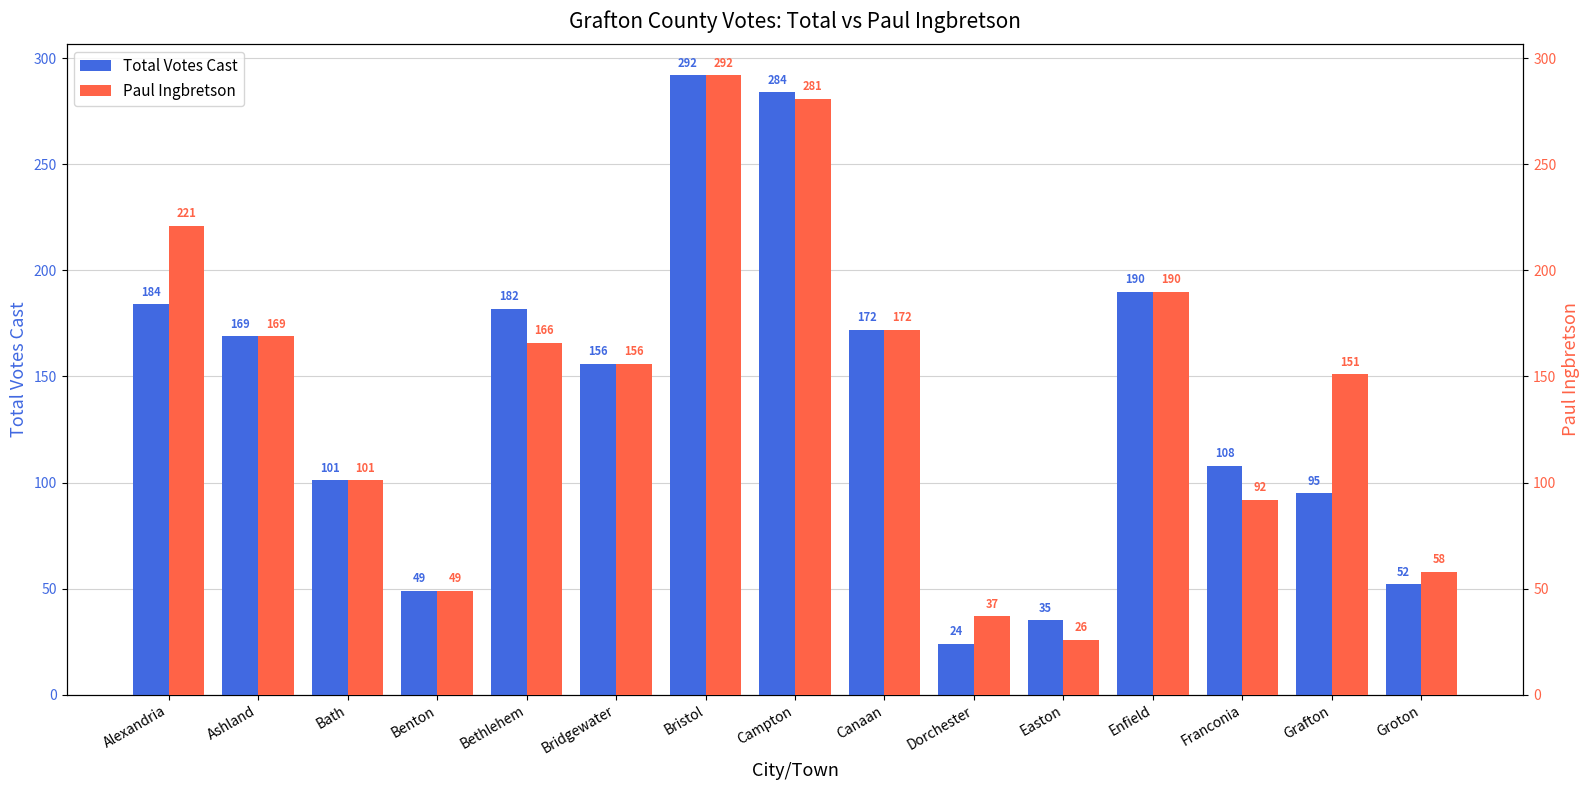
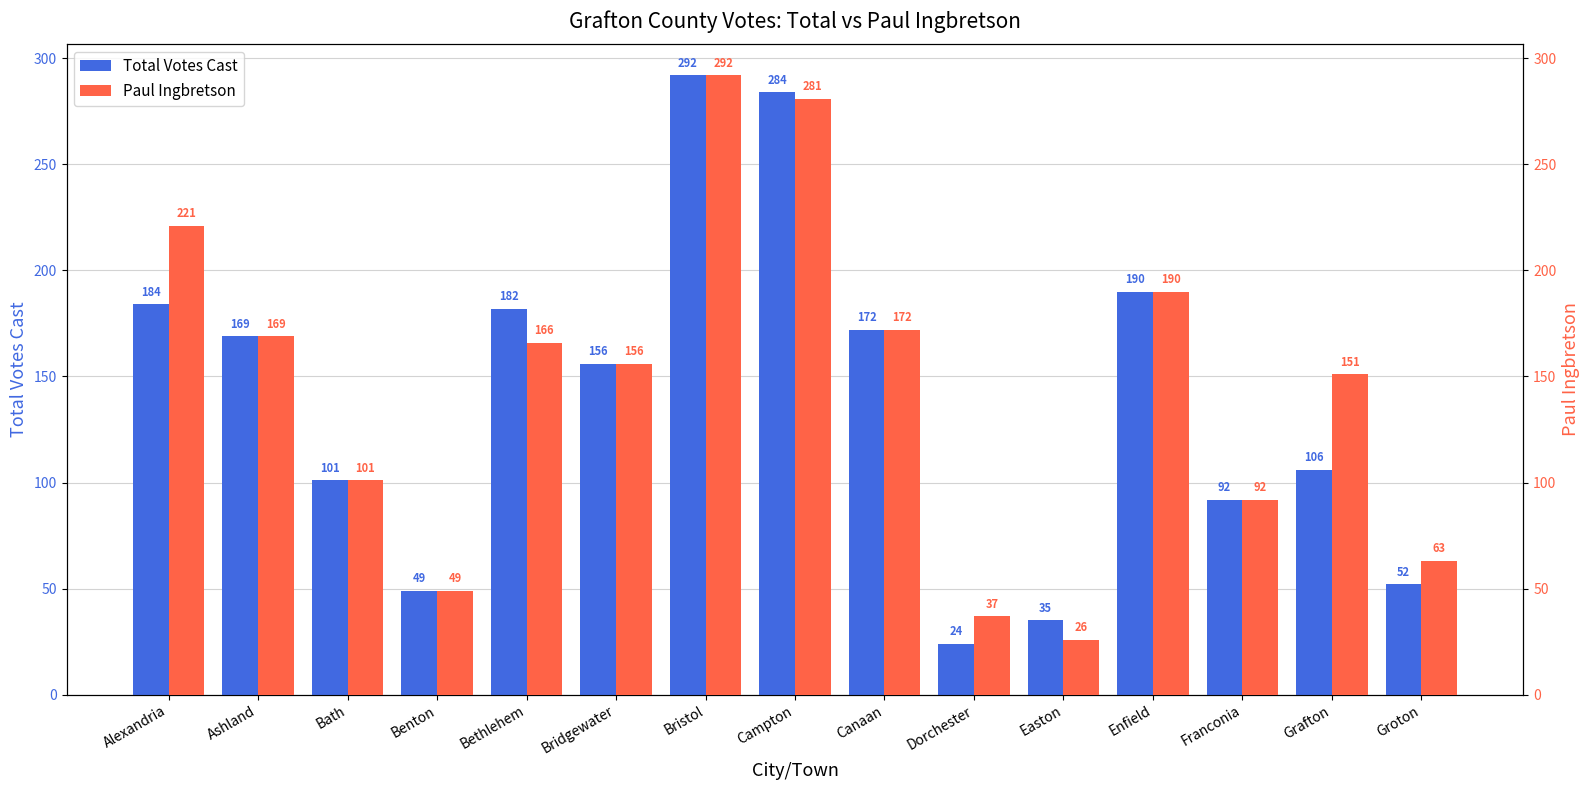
Total Votes Cast, Franconia: 108 -> 92
Total Votes Cast, Grafton: 95 -> 106
Paul Ingbretson, Groton: 58 -> 63
